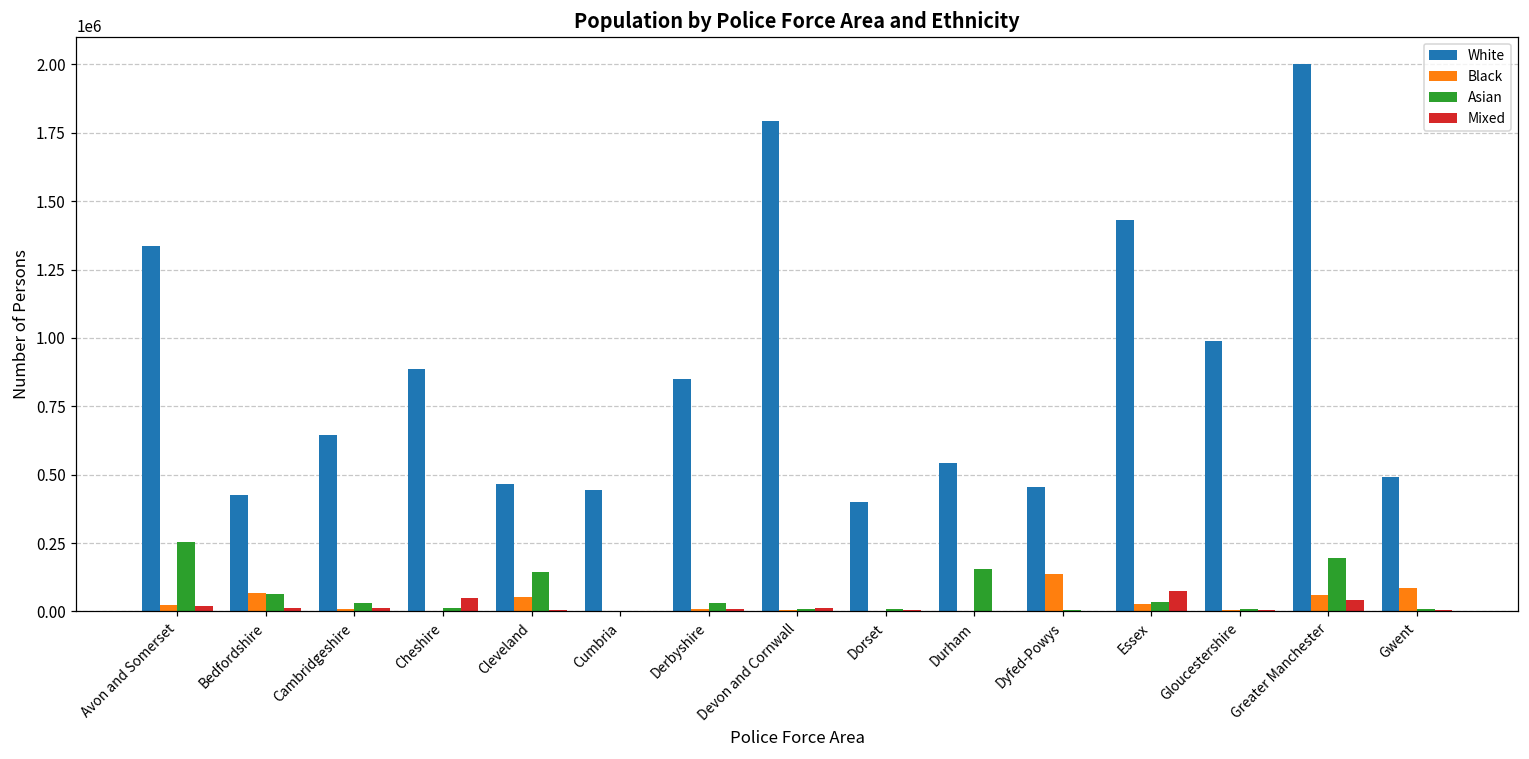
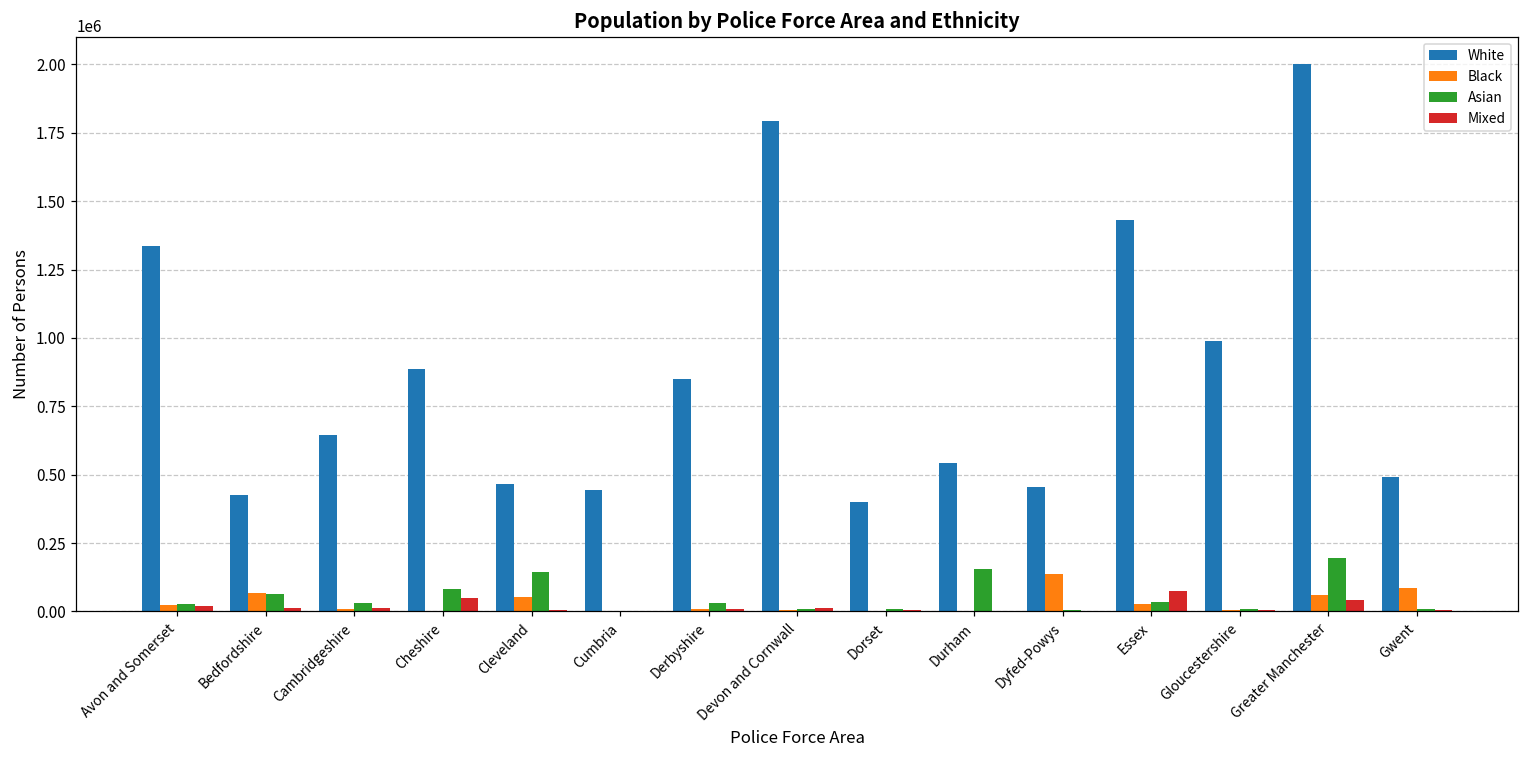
Asian, Avon and Somerset: 250000 -> 30000
Asian, Cheshire: 10000 -> 80000
